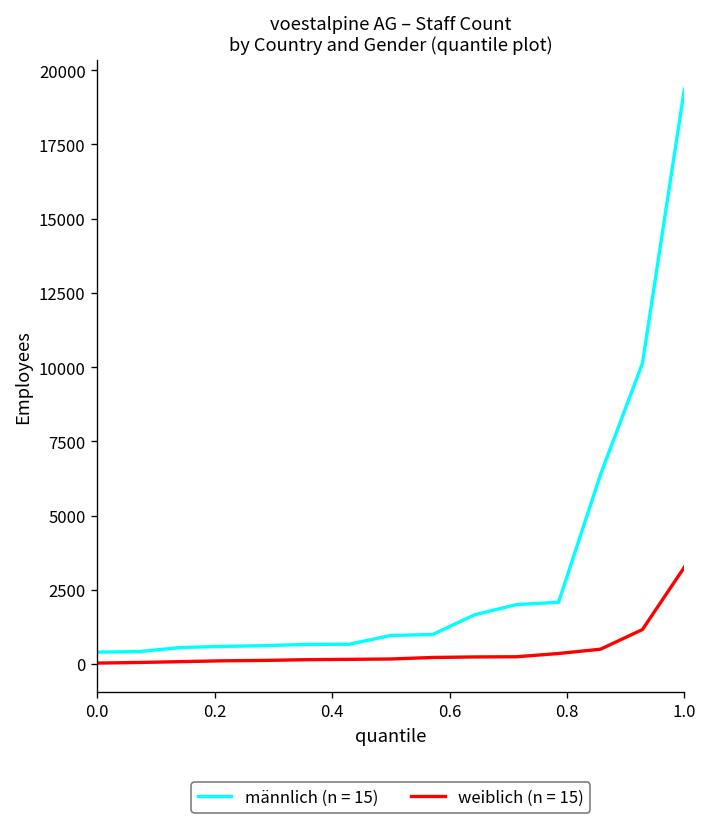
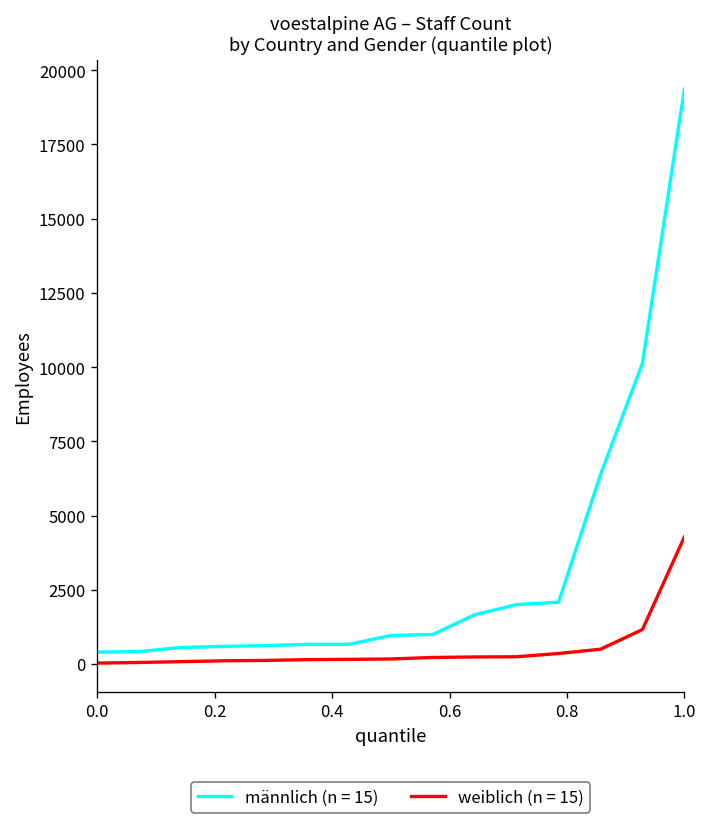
weiblich (n = 15), 1.0: 3300 -> 4300
